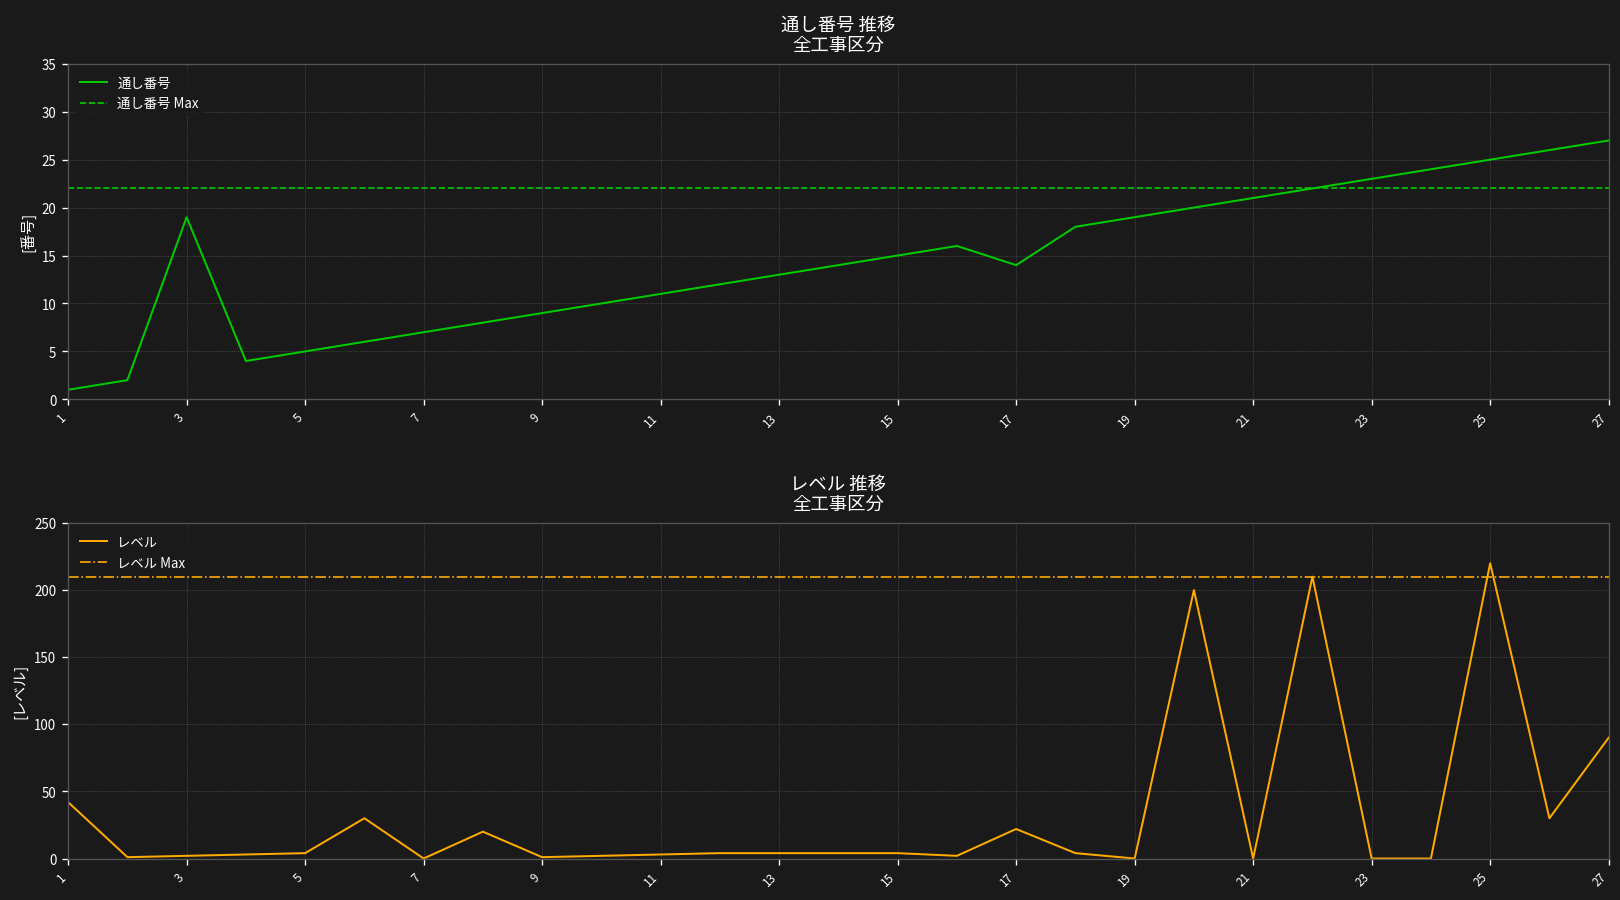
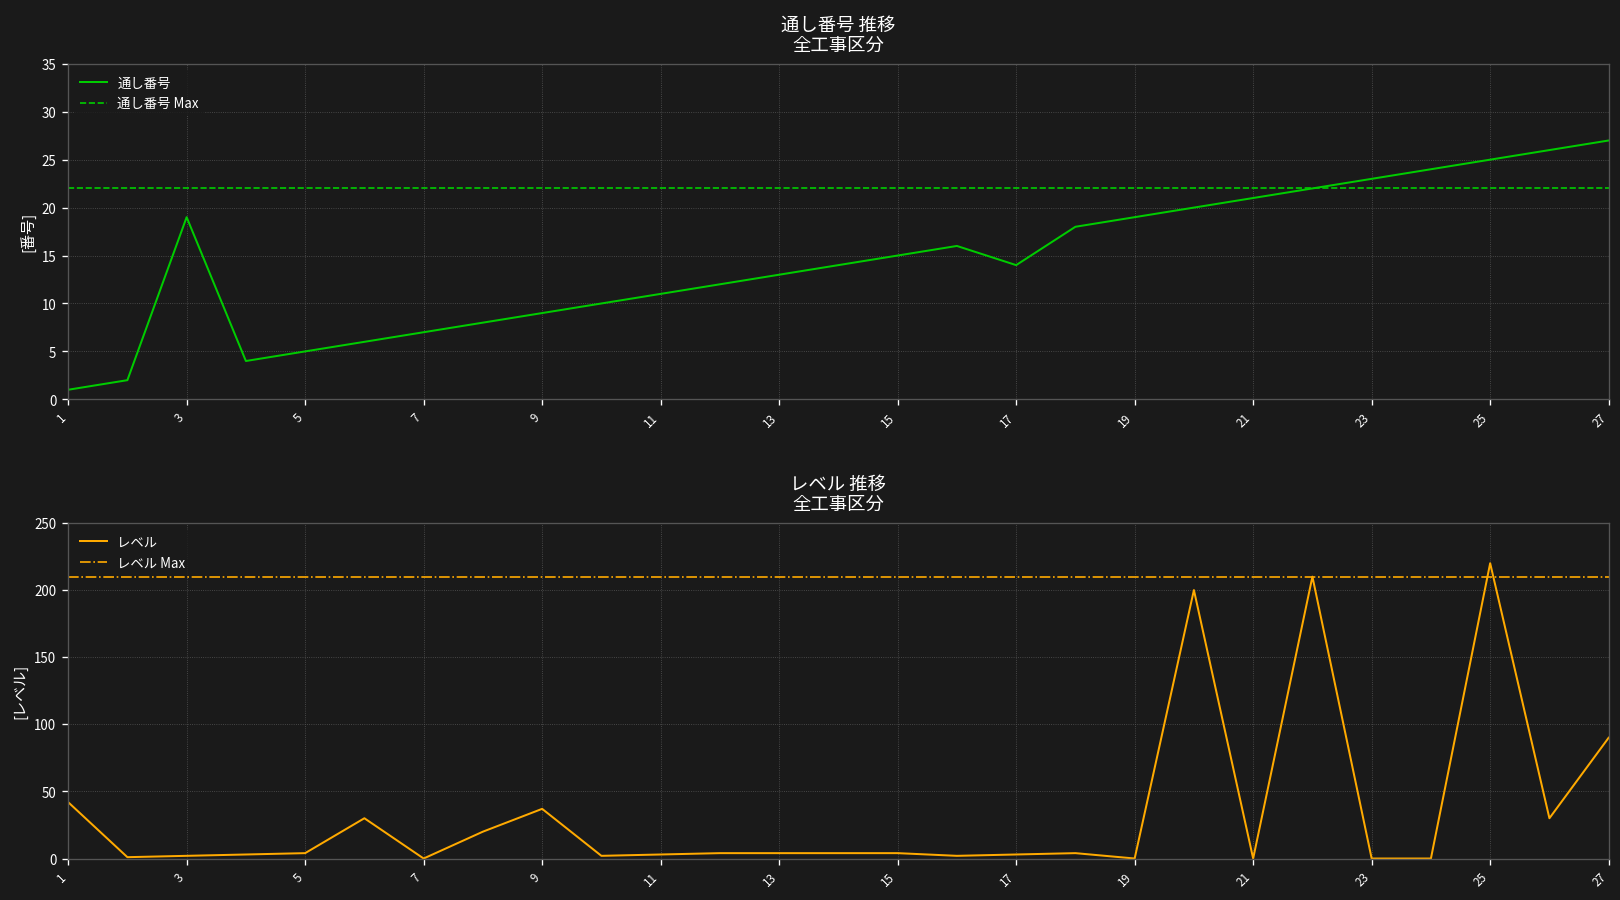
レベル 推移 全工事区分, 9: 1 -> 37
レベル 推移 全工事区分, 17: 22 -> 3
